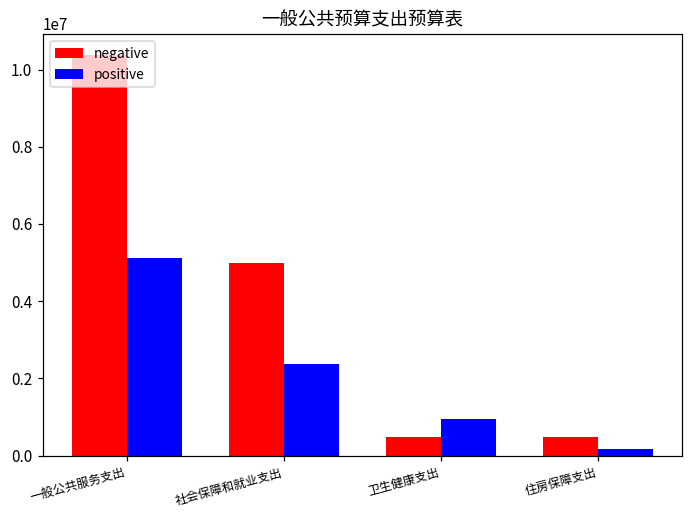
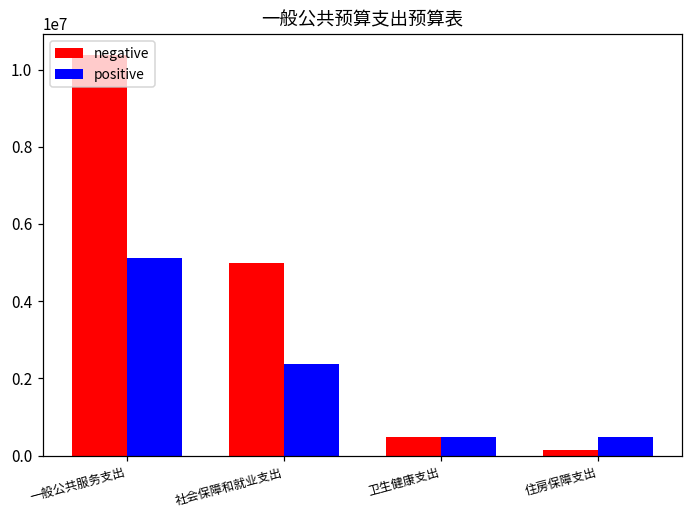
positive, 卫生健康支出: 900000 -> 500000
negative, 住房保障支出: 500000 -> 100000
positive, 住房保障支出: 200000 -> 500000
